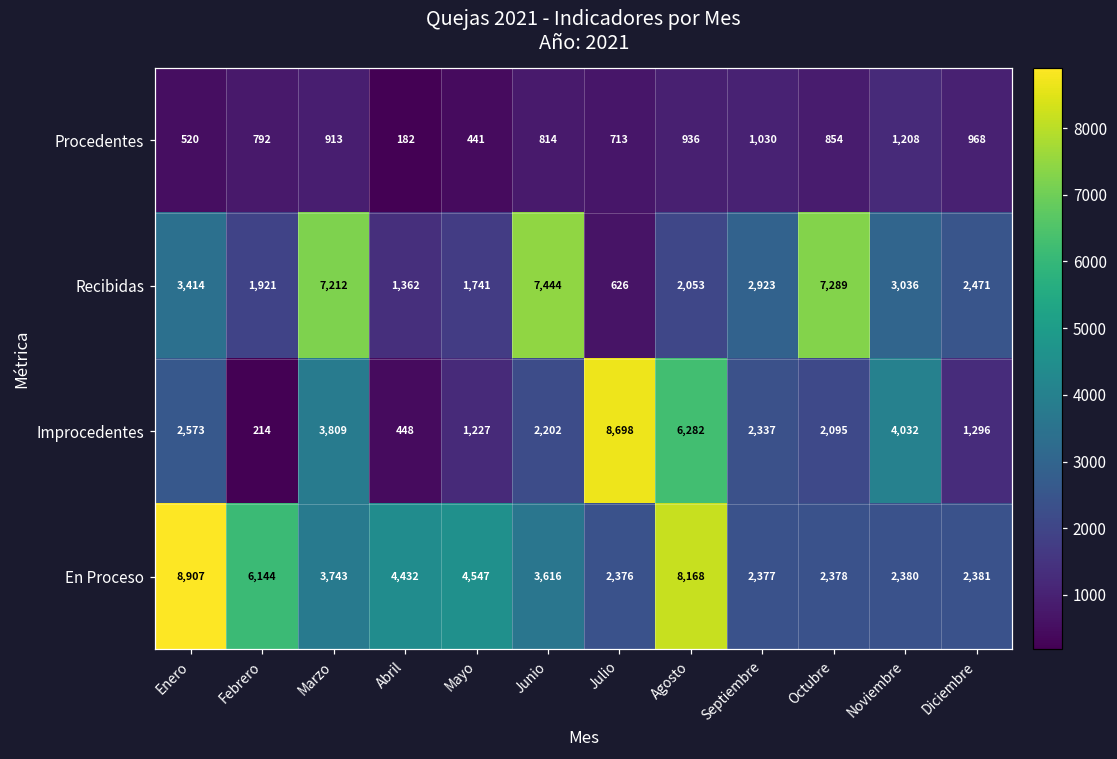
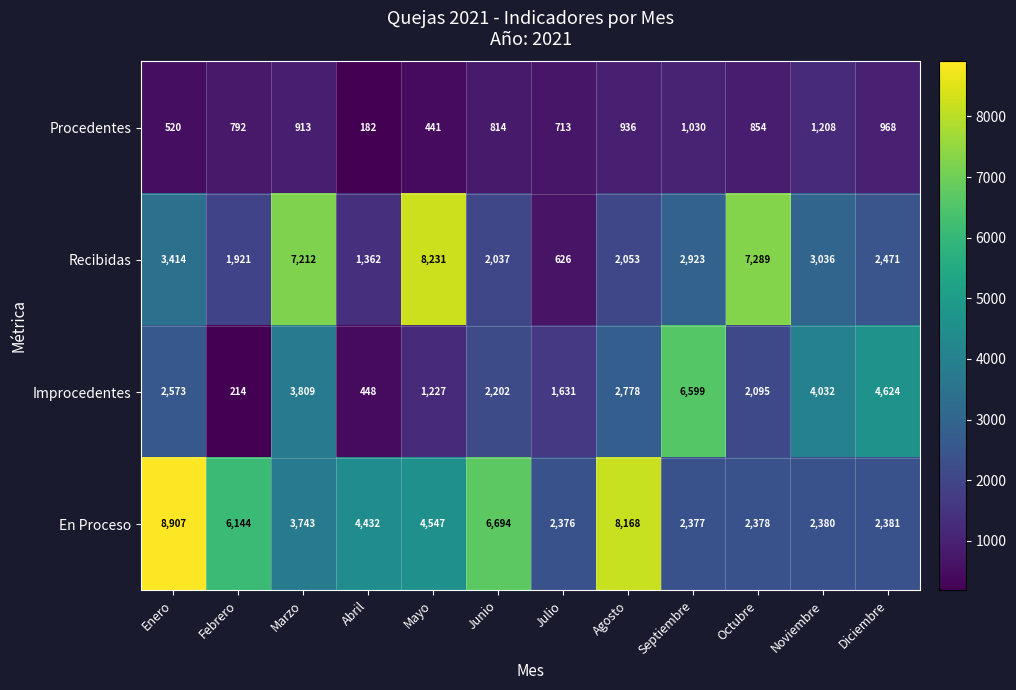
Recibidas, Mayo: 1,741 -> 8,231
Recibidas, Junio: 7,444 -> 2,037
Improcedentes, Julio: 8,698 -> 1,631
Improcedentes, Agosto: 6,282 -> 2,778
Improcedentes, Septiembre: 2,337 -> 6,599
Improcedentes, Diciembre: 1,296 -> 4,624
En Proceso, Junio: 3,616 -> 6,694
